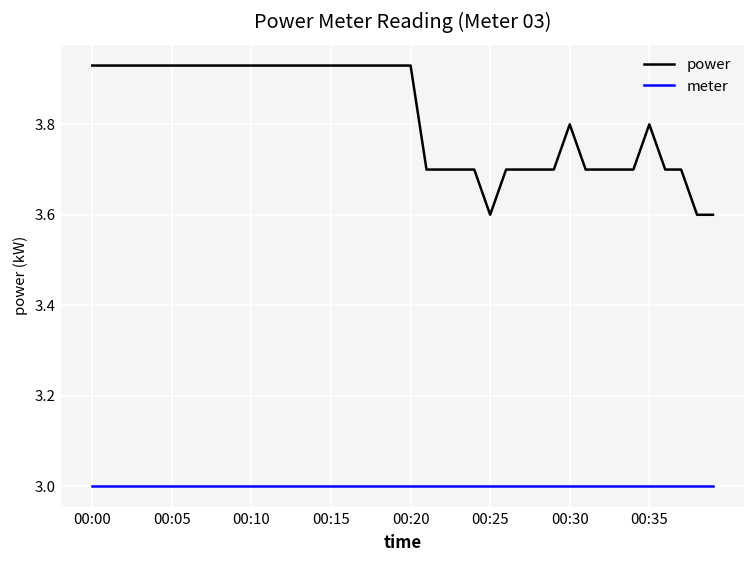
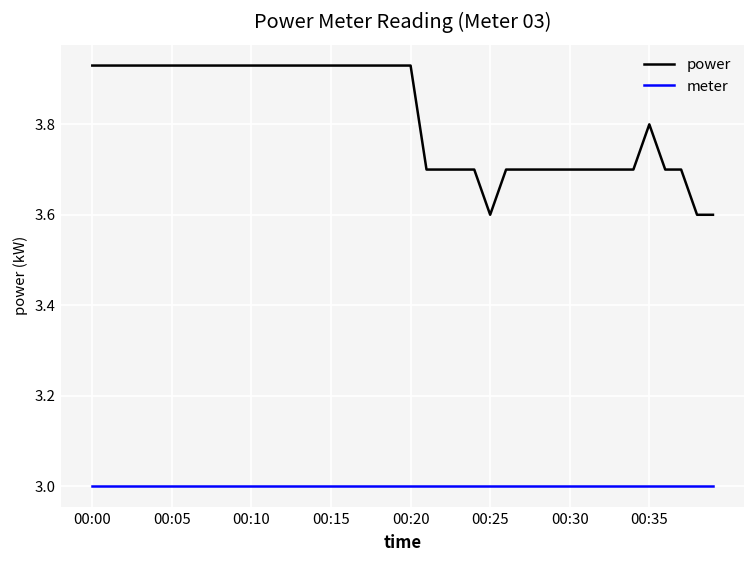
power, 00:30: 3.8 -> 3.7
